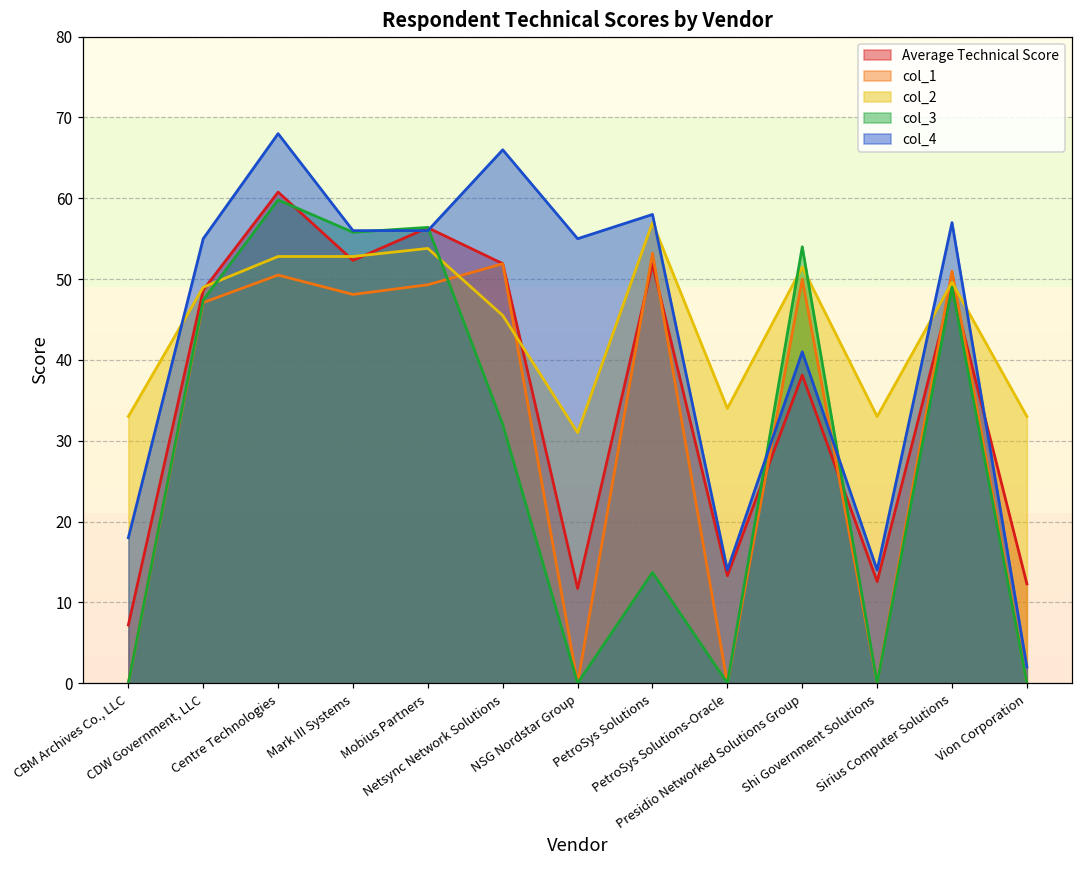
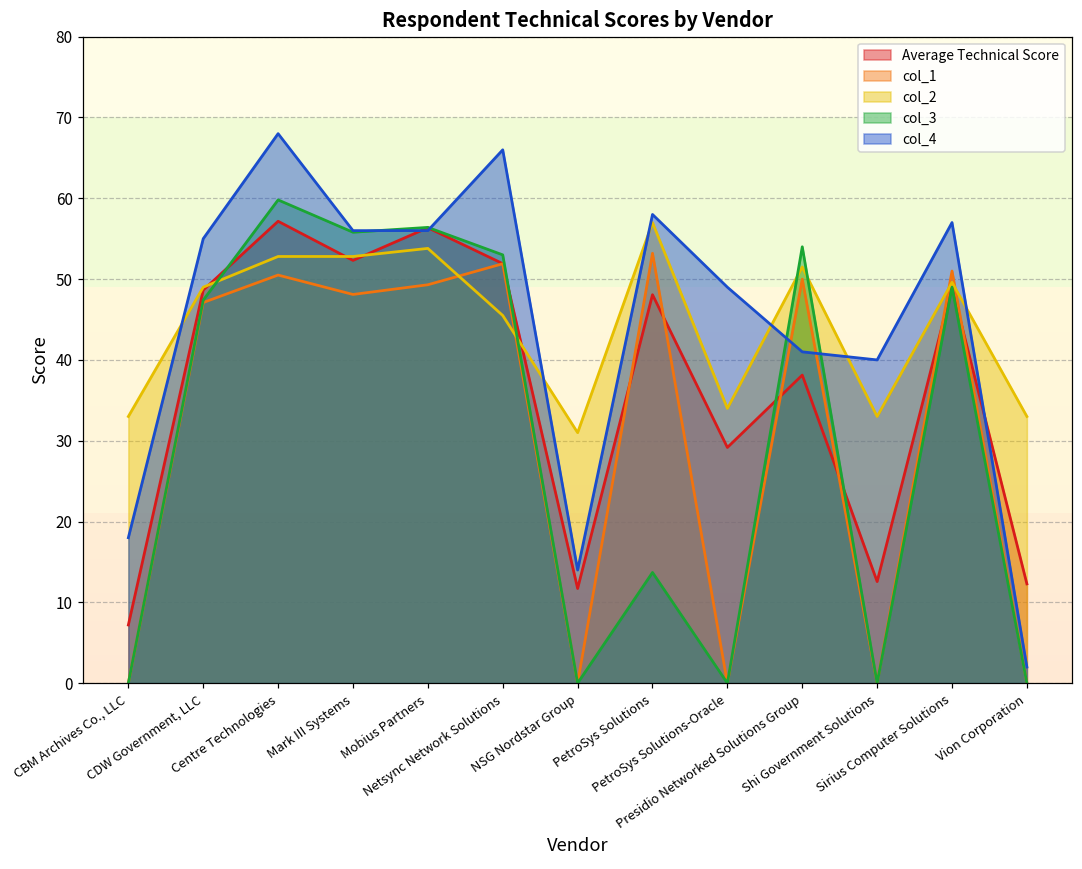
Average Technical Score, Centre Technologies: 61 -> 57
col_3, Netsync Network Solutions: 32 -> 53
col_4, NSG Nordstar Group: 55 -> 14
Average Technical Score, PetroSys Solutions: 52 -> 48
Average Technical Score, PetroSys Solutions-Oracle: 13 -> 29
col_4, PetroSys Solutions-Oracle: 14 -> 49
col_4, Shi Government Solutions: 14 -> 40
